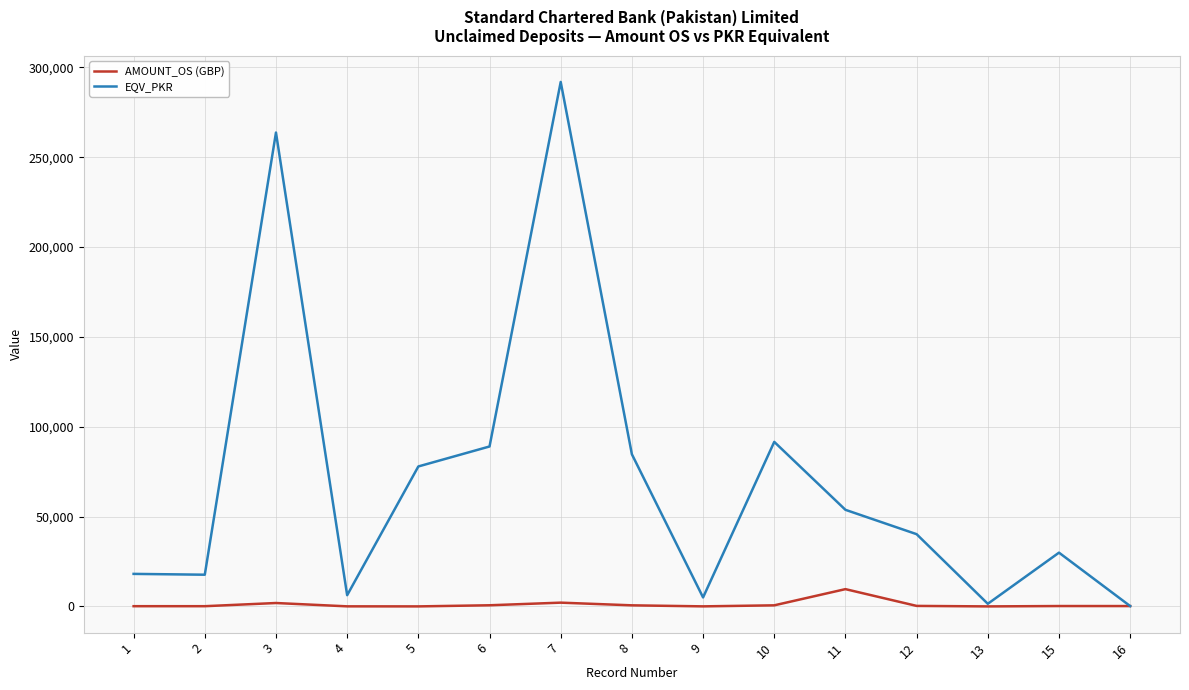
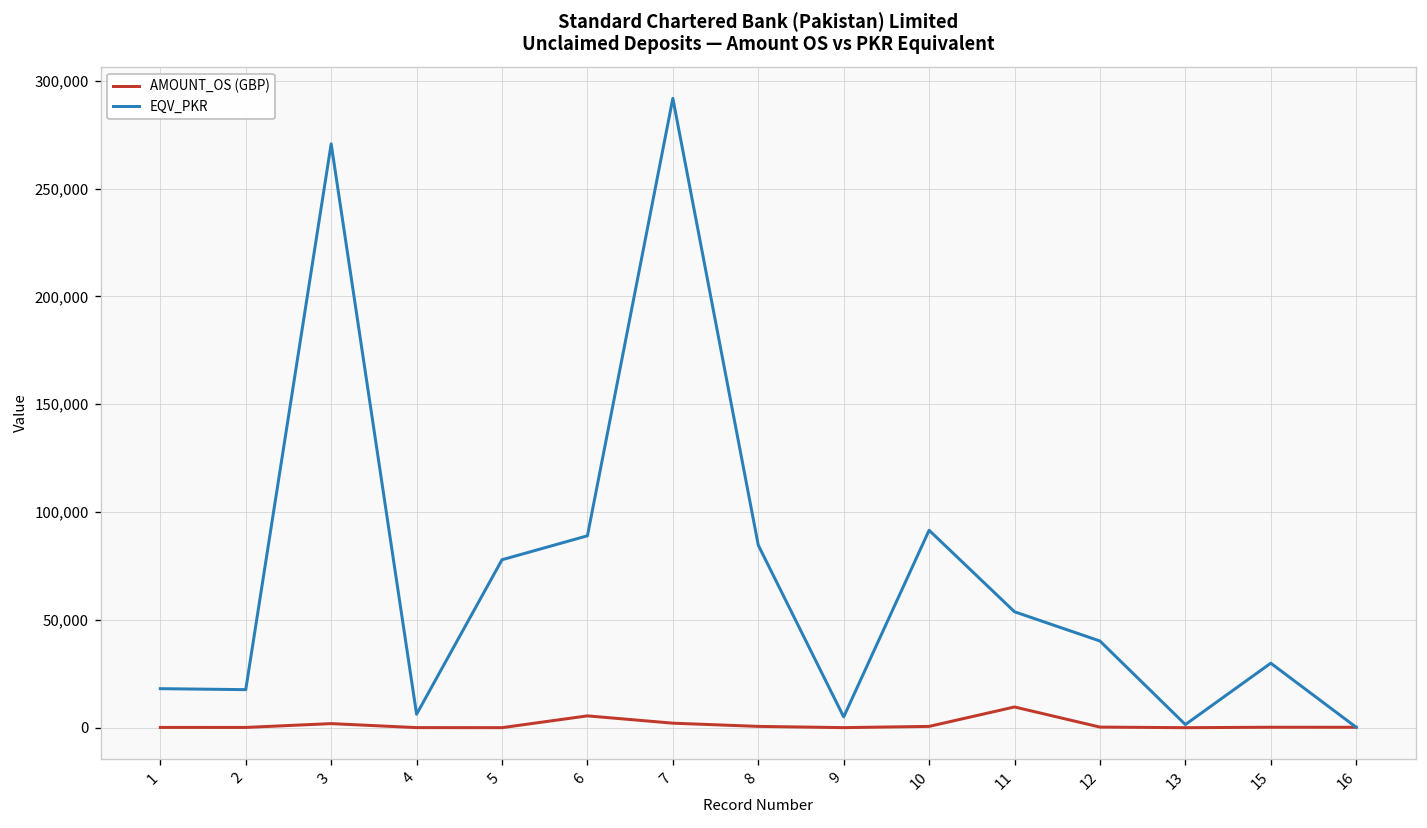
EQV_PKR, 3: 264,000 -> 271,000
AMOUNT_OS (GBP), 6: 1,000 -> 5,000
